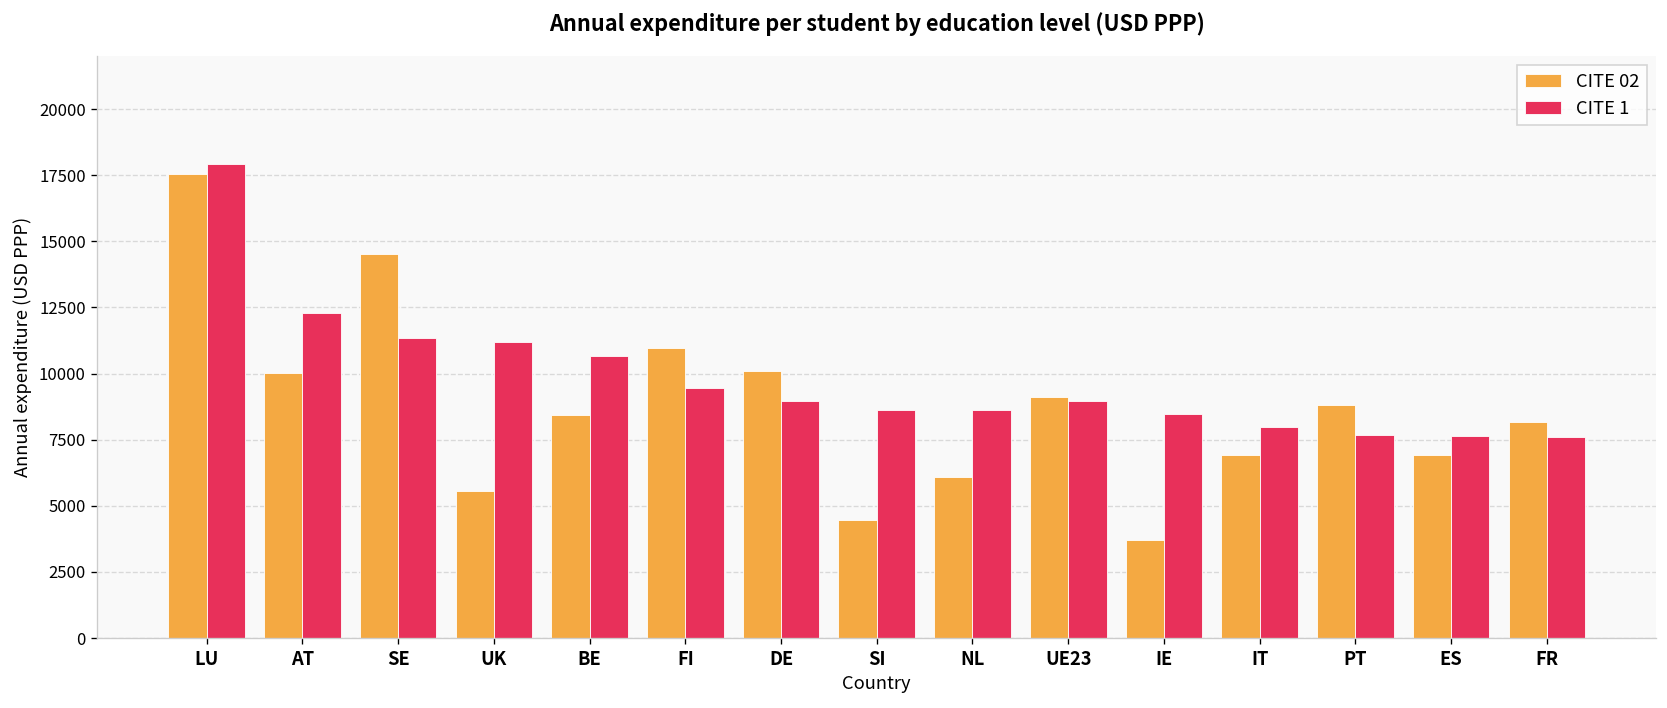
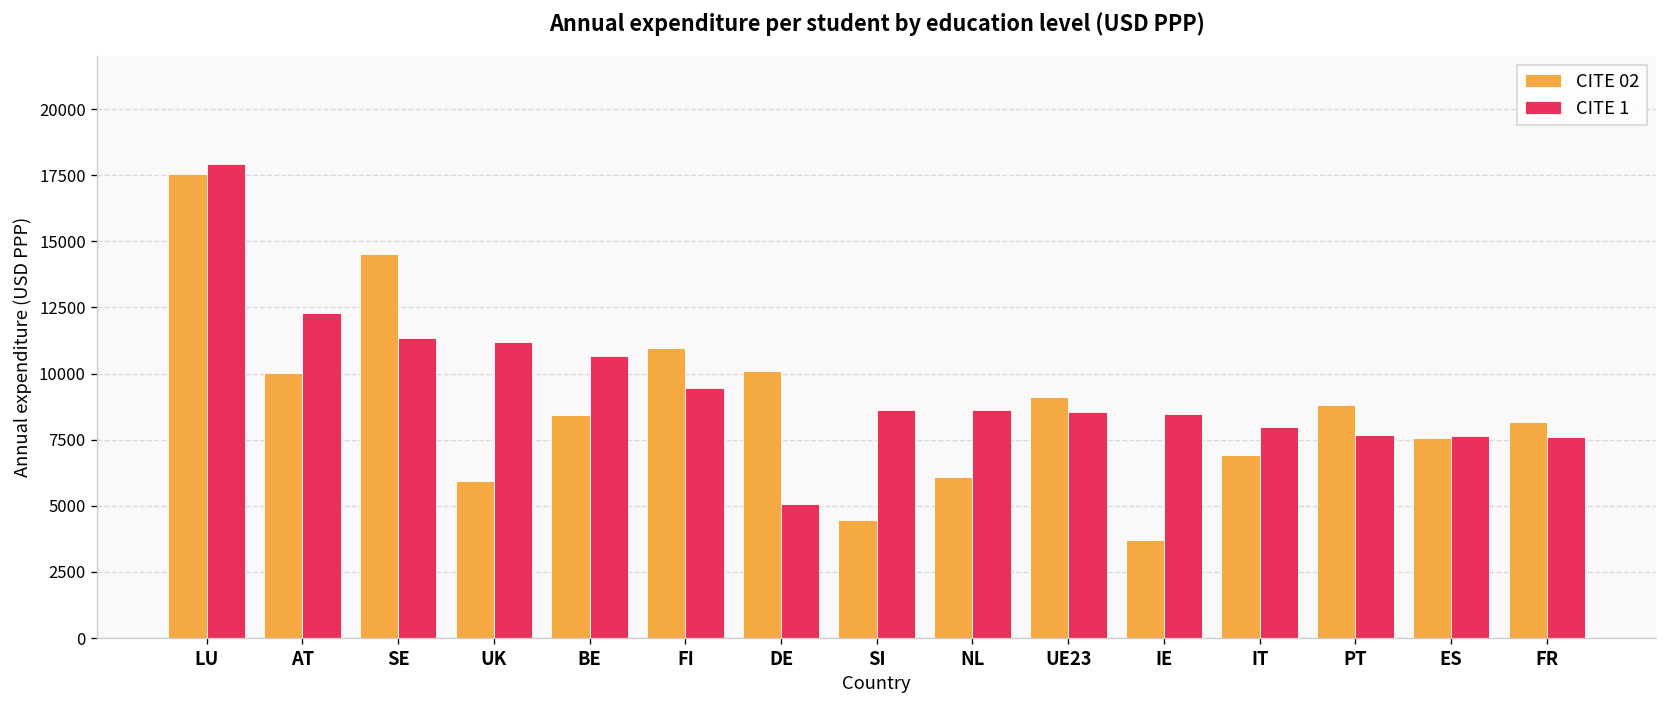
CITE 02, UK: 5600 -> 5900
CITE 1, DE: 9000 -> 5100
CITE 1, UE23: 9000 -> 8500
CITE 02, ES: 6900 -> 7600
